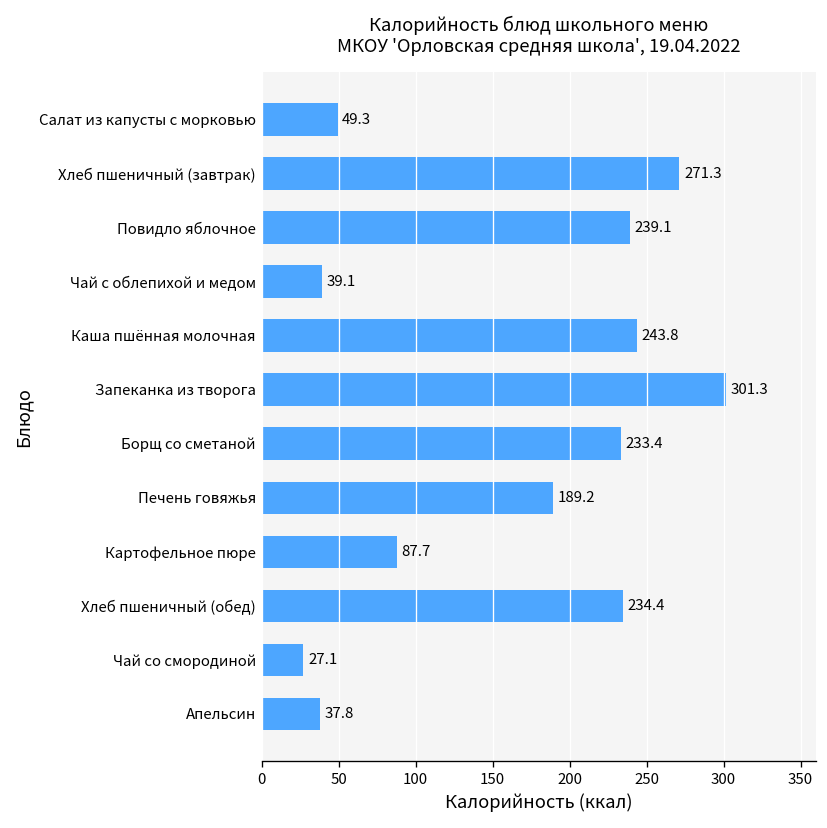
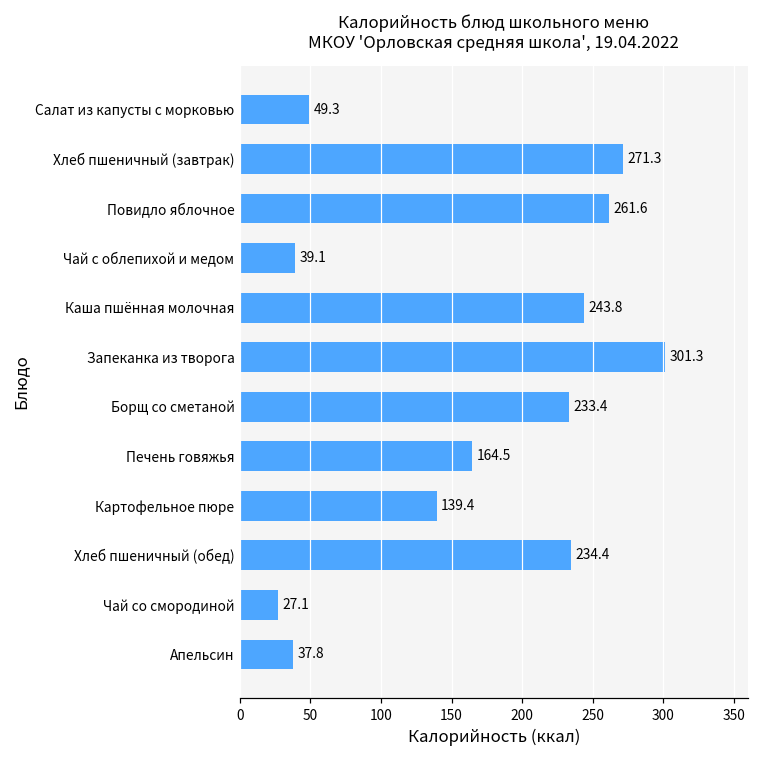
Повидло яблочное: 239.1 -> 261.6
Печень говяжья: 189.2 -> 164.5
Картофельное пюре: 87.7 -> 139.4
